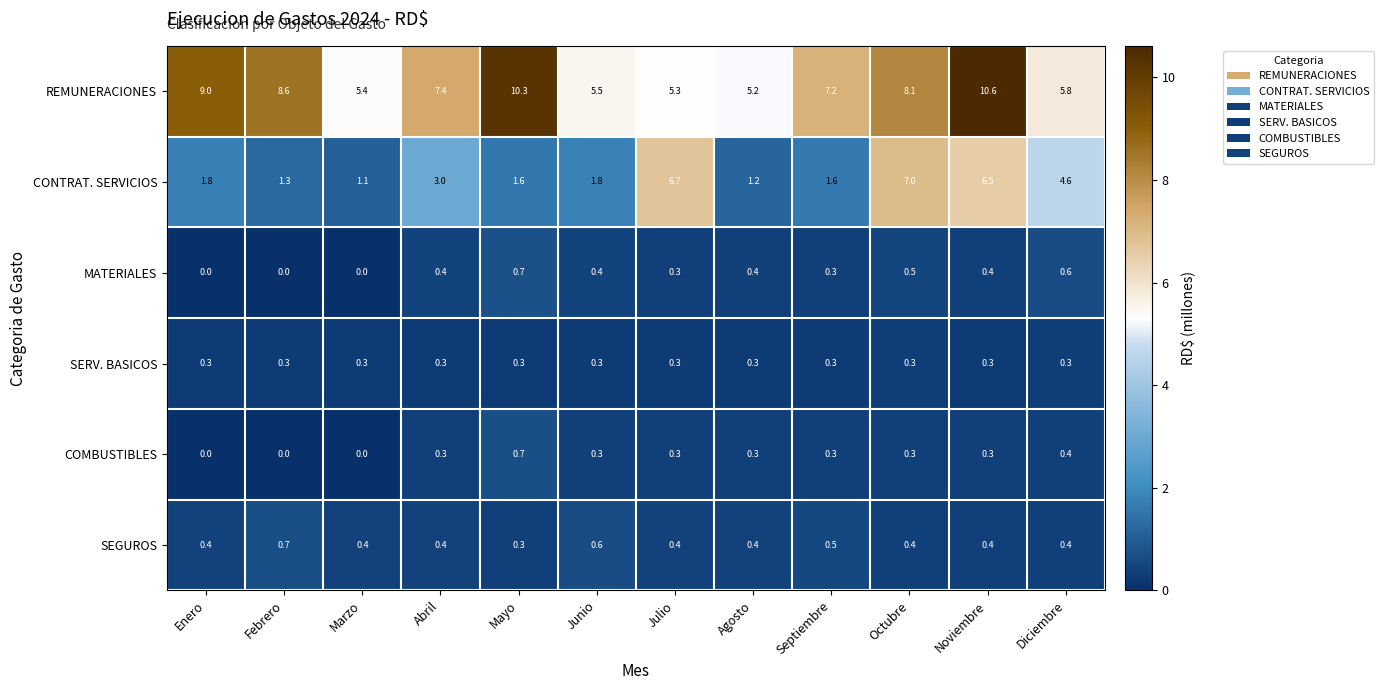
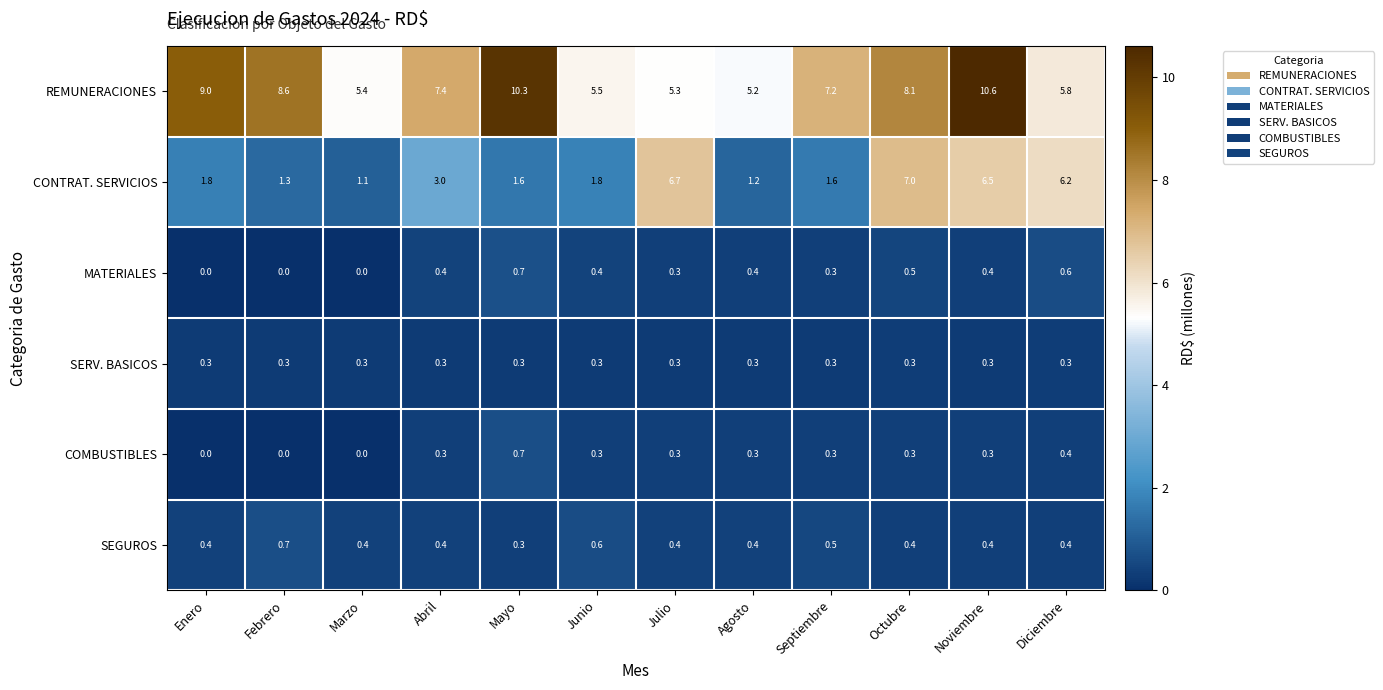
CONTRAT. SERVICIOS, Diciembre: 4.6 -> 6.2
